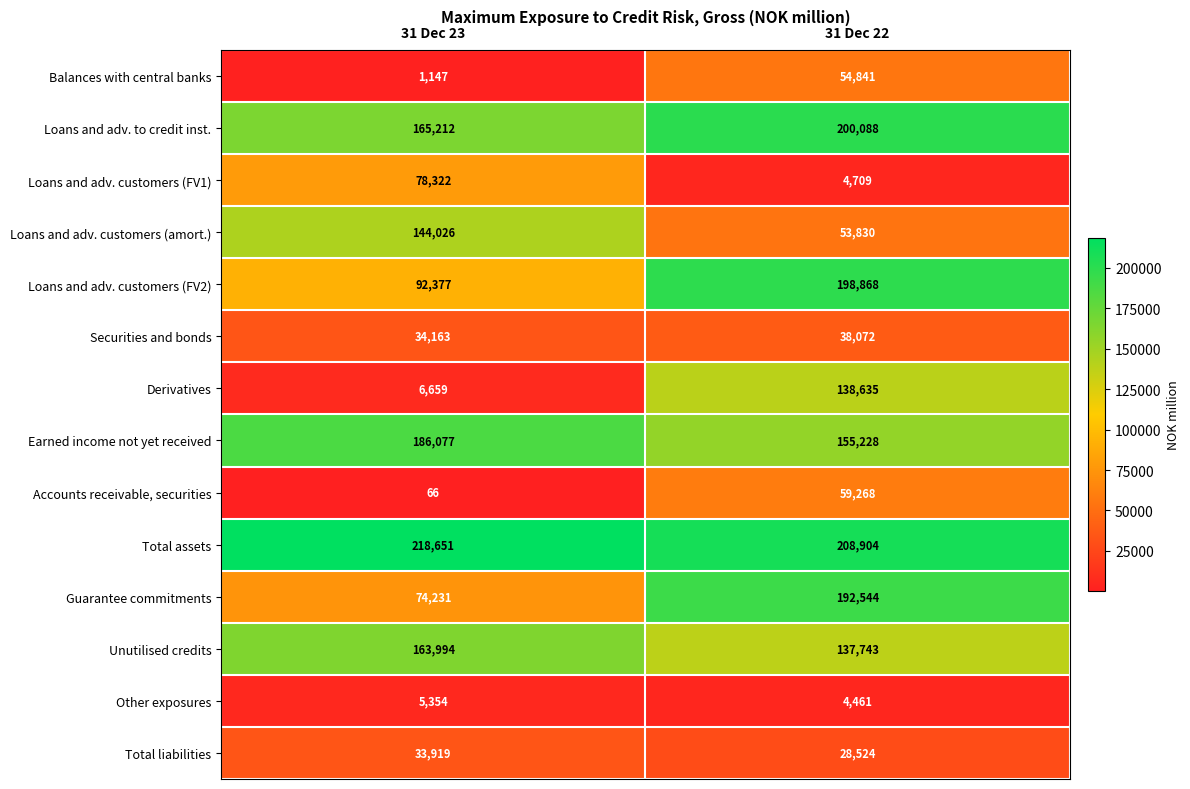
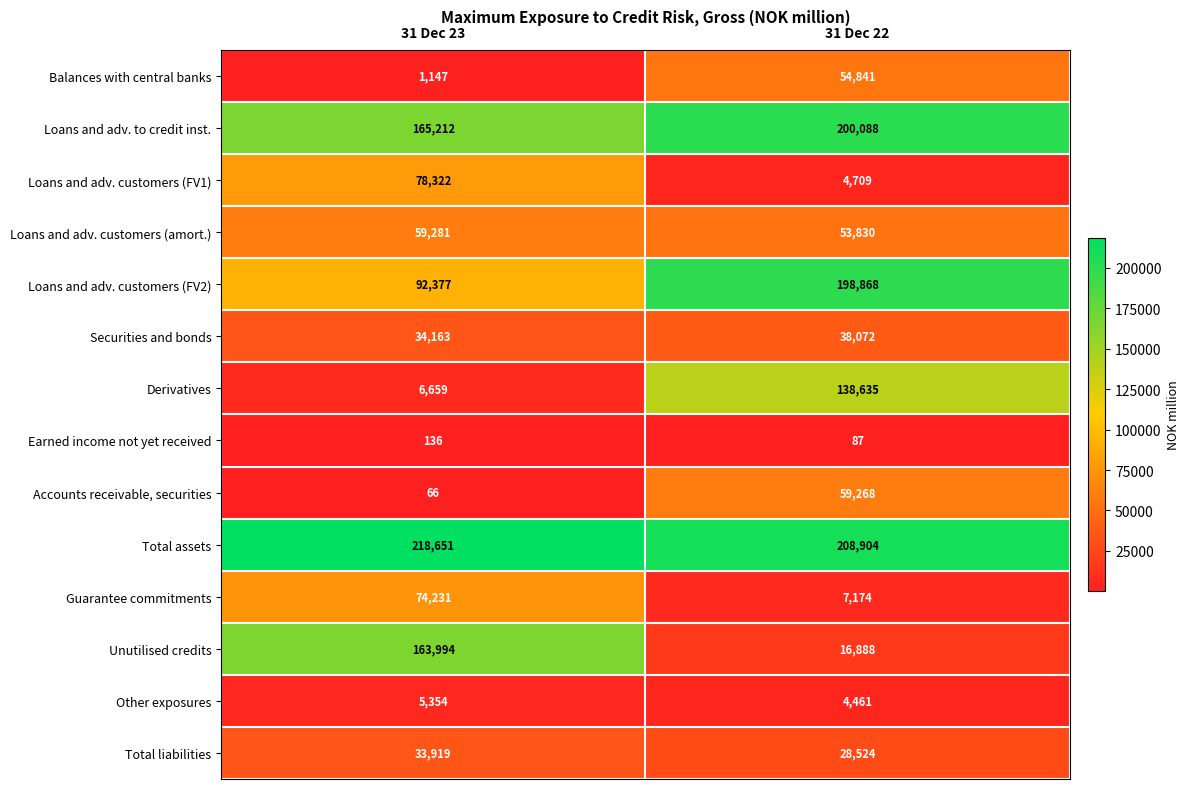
Loans and adv. customers (amort.), 31 Dec 23: 144,026 -> 59,281
Earned income not yet received, 31 Dec 23: 186,077 -> 136
Earned income not yet received, 31 Dec 22: 155,228 -> 87
Guarantee commitments, 31 Dec 22: 192,544 -> 7,174
Unutilised credits, 31 Dec 22: 137,743 -> 16,888
